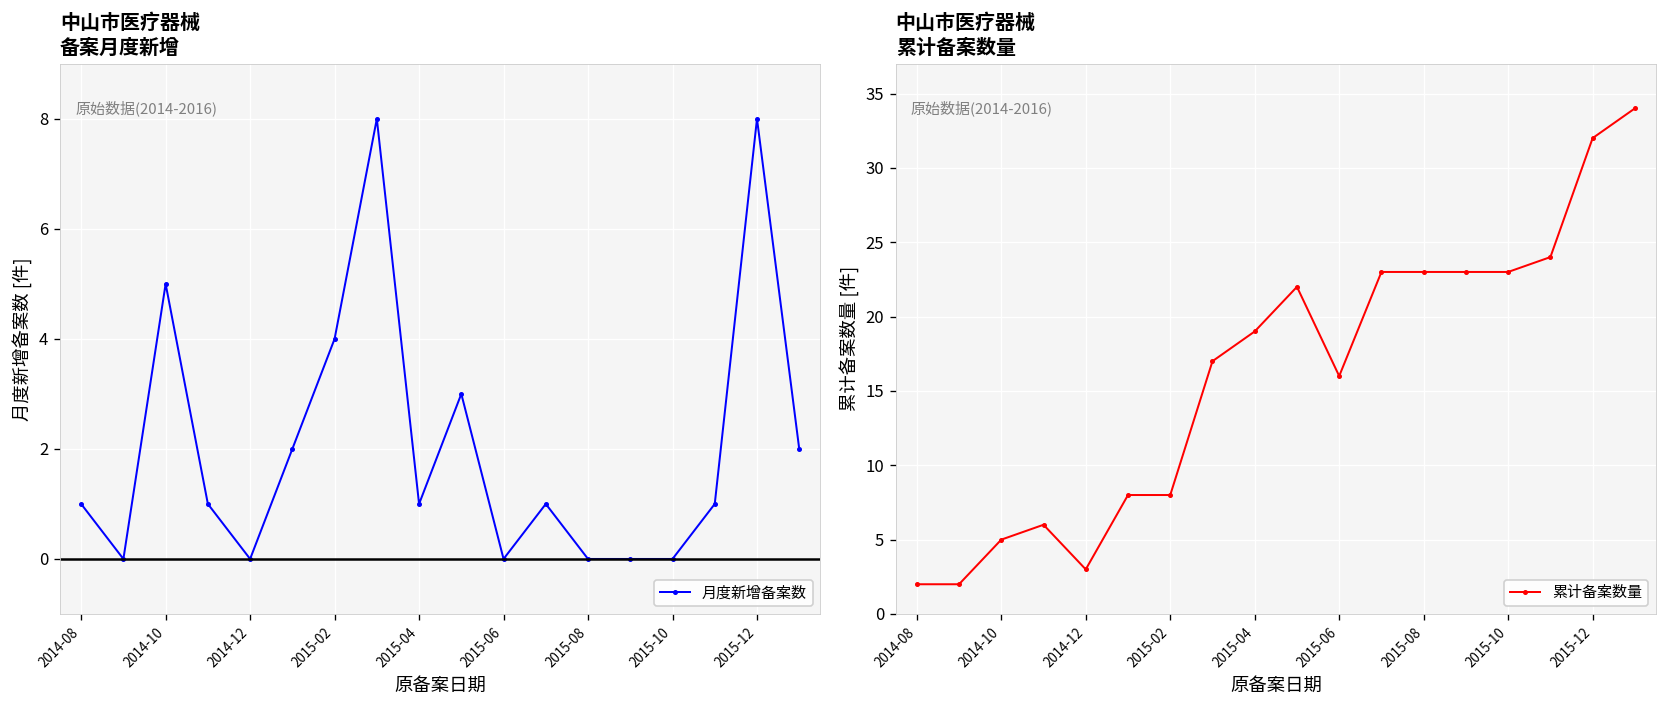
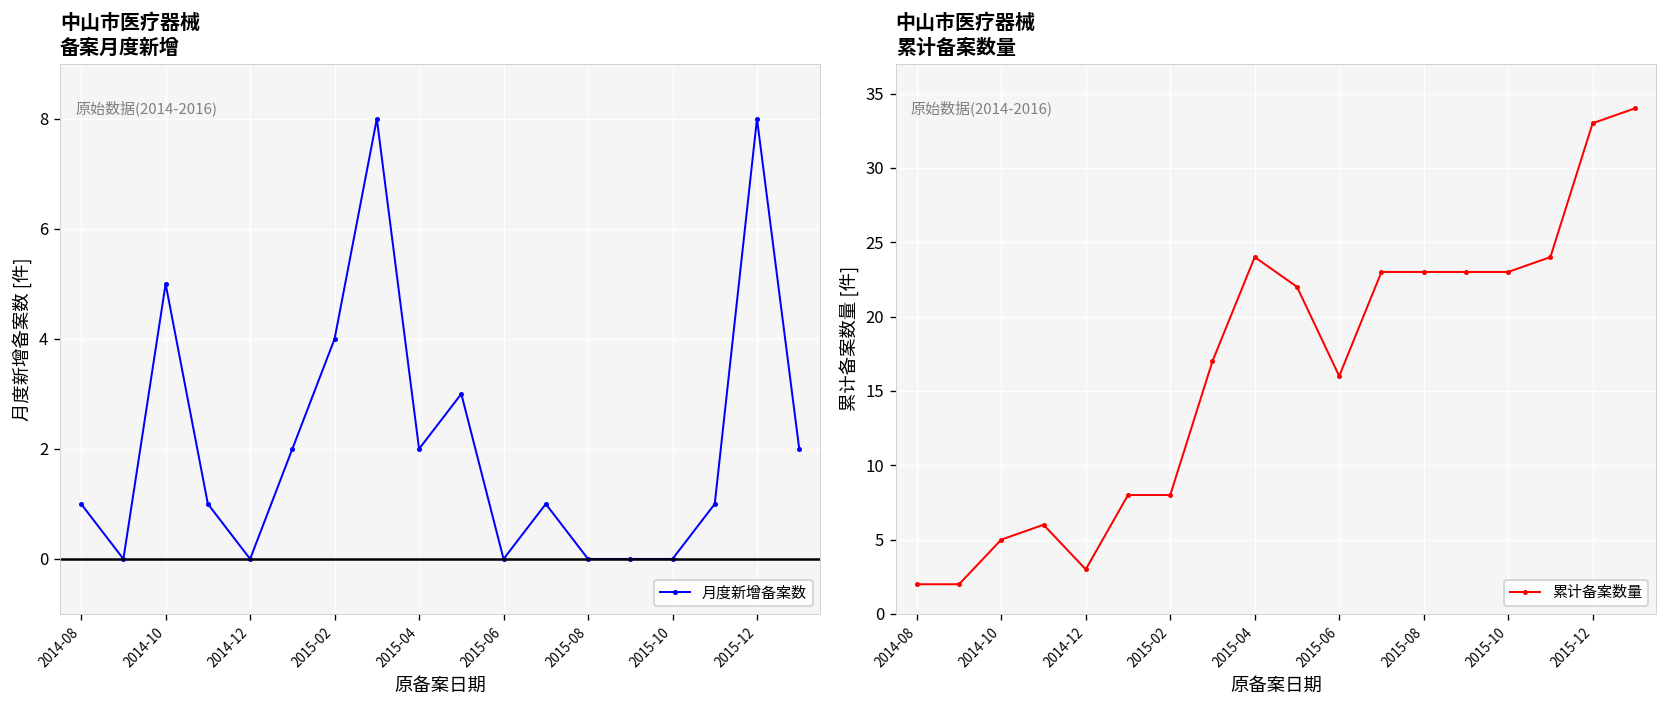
中山市医疗器械 备案月度新增, 2015-04: 1 -> 2
中山市医疗器械 累计备案数量, 2015-04: 19 -> 24
中山市医疗器械 累计备案数量, 2015-12: 32 -> 33
